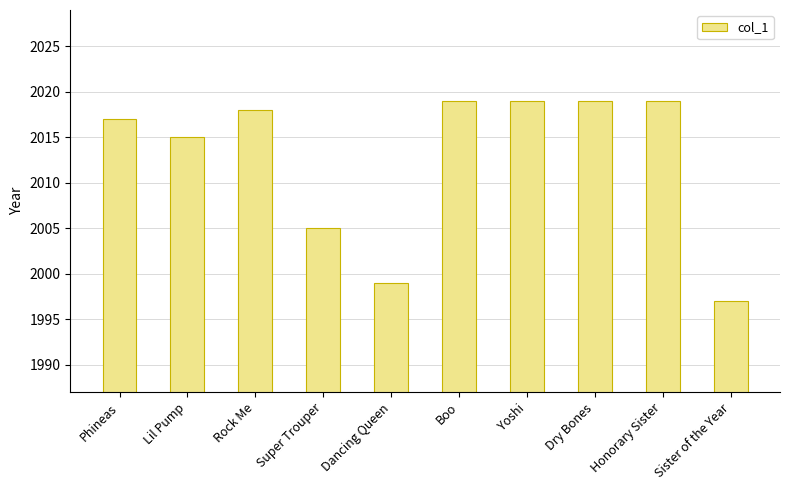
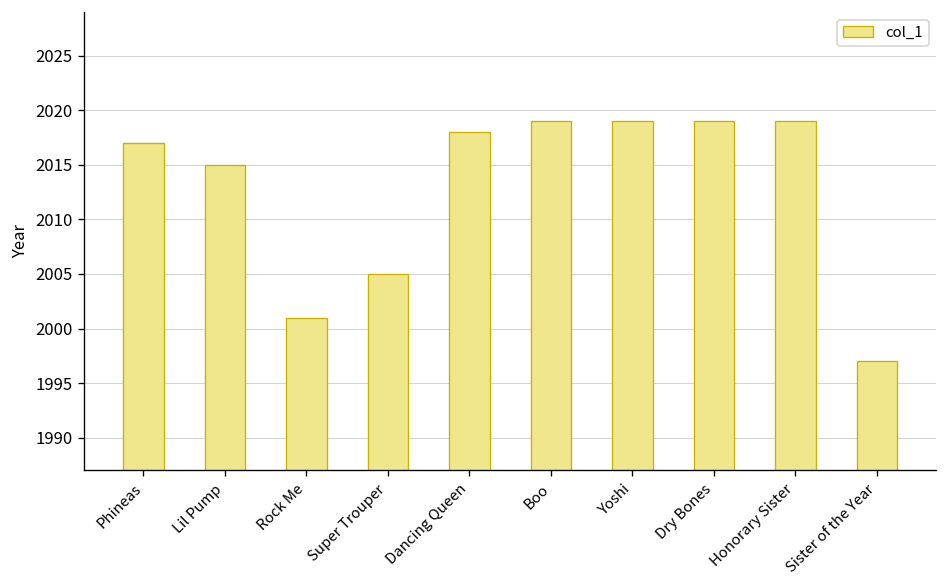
Rock Me: 2018 -> 2001
Dancing Queen: 1999 -> 2018
